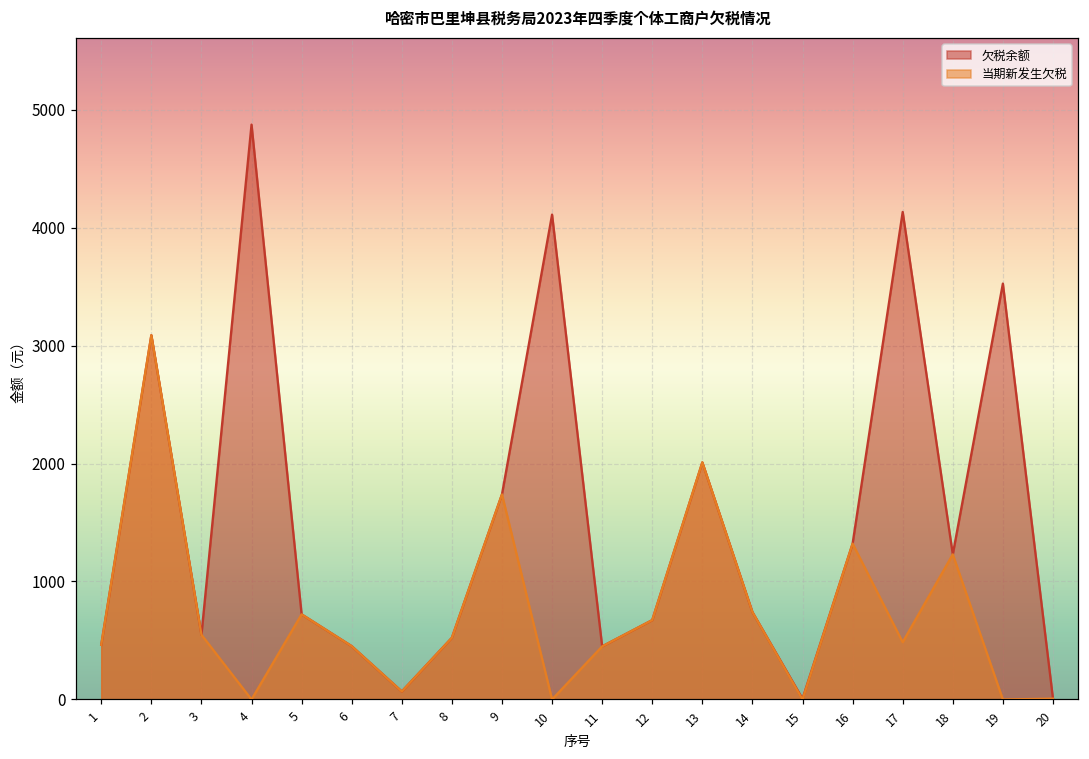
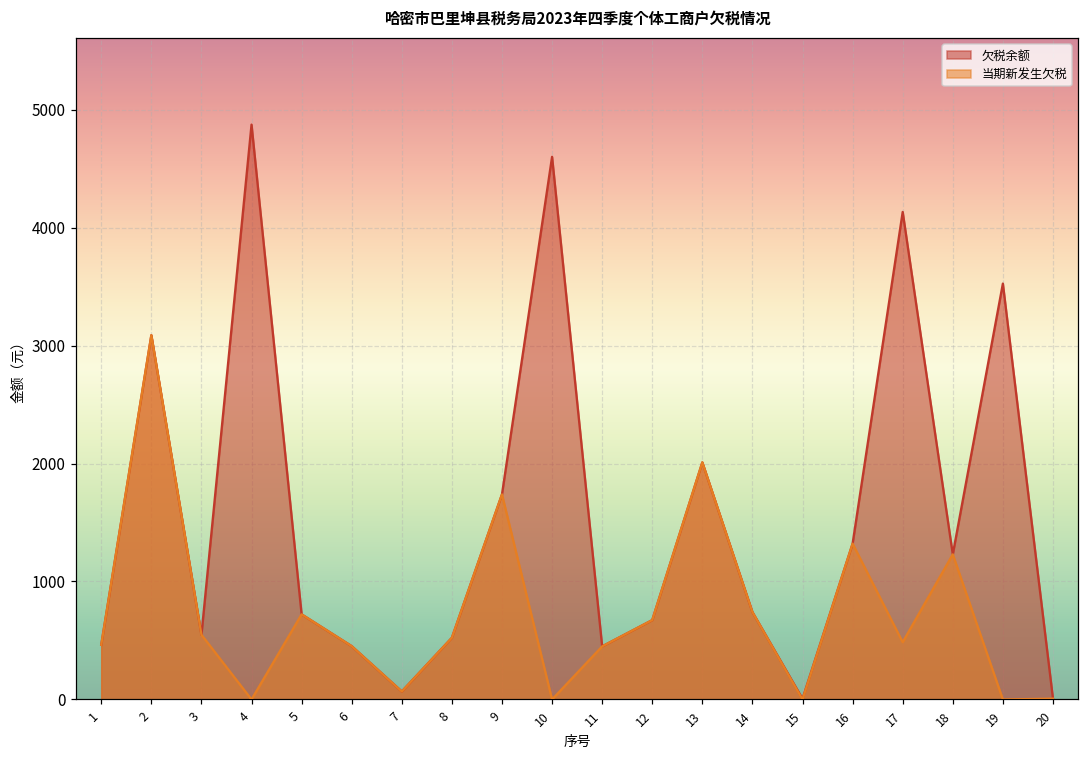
欠税余额, 10: 4110 -> 4600
